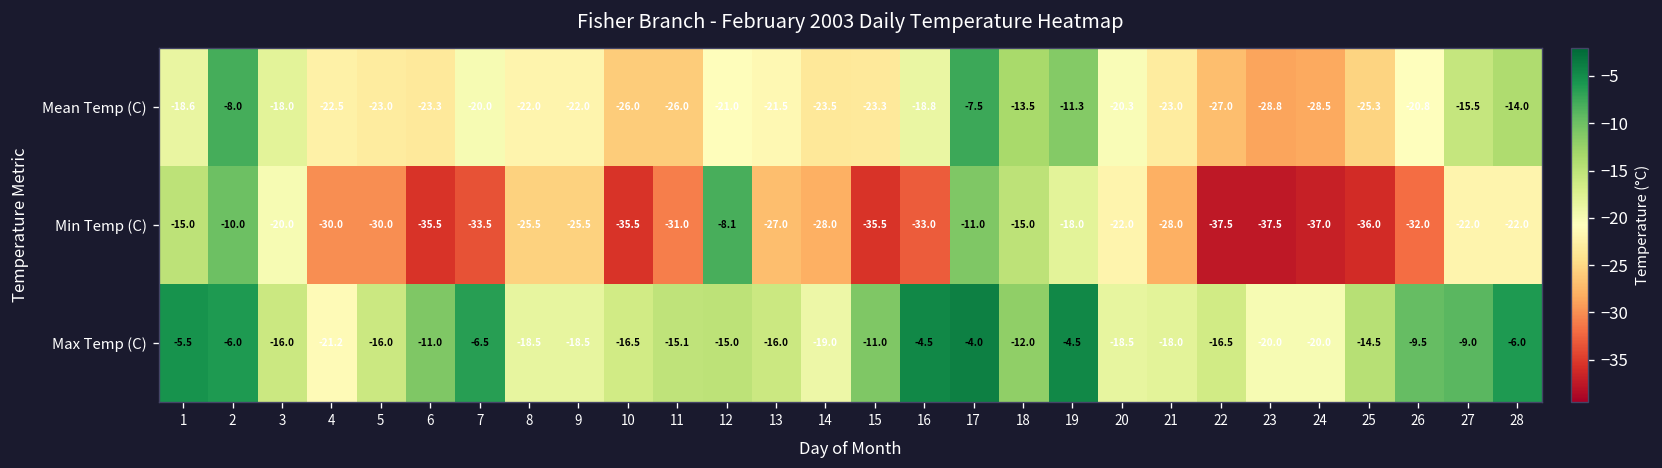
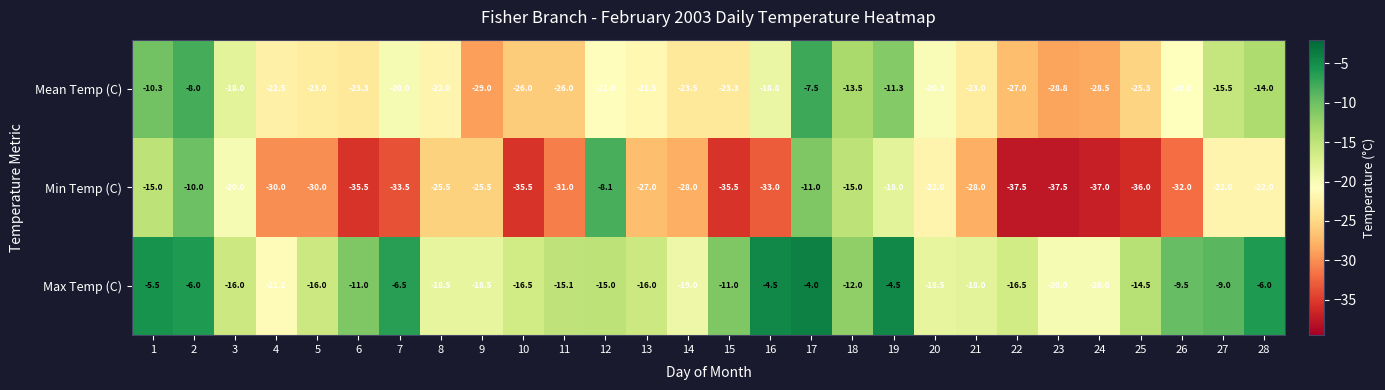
Mean Temp (C), 1: -18.6 -> -10.3
Mean Temp (C), 9: -22.0 -> -29.0
